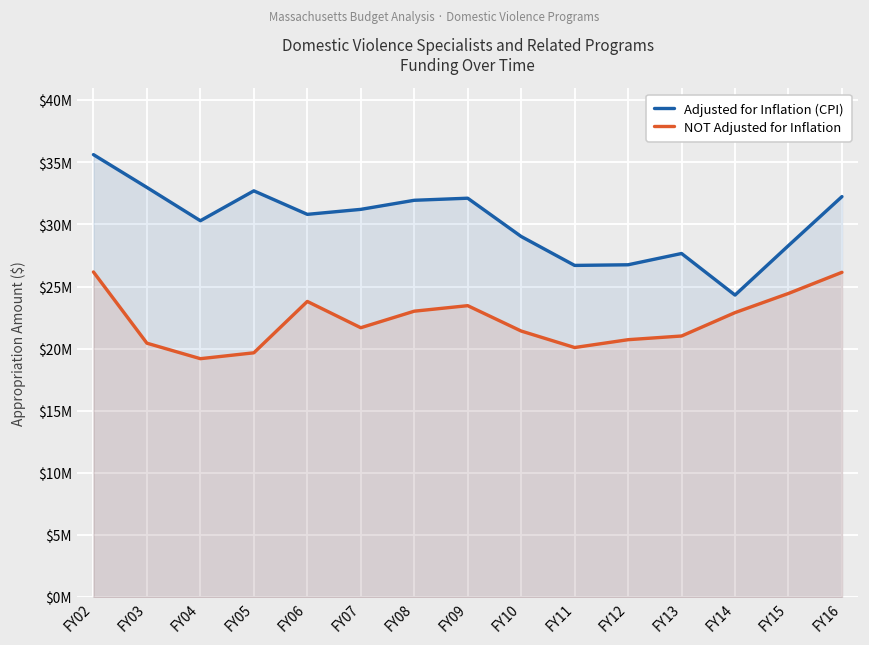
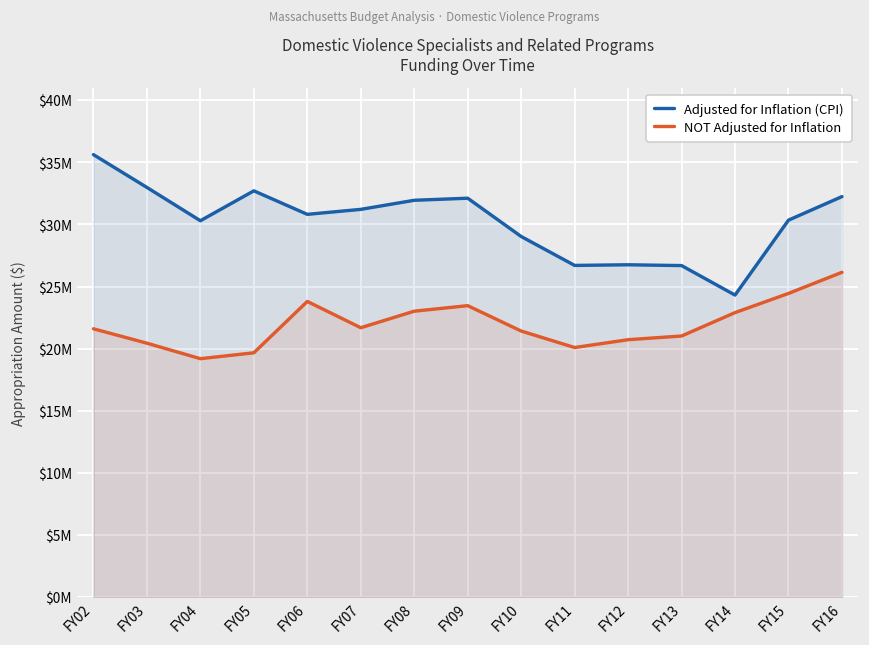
NOT Adjusted for Inflation, FY02: $26200000 -> $21600000
Adjusted for Inflation (CPI), FY13: $27700000 -> $26700000
Adjusted for Inflation (CPI), FY15: $28300000 -> $30300000
